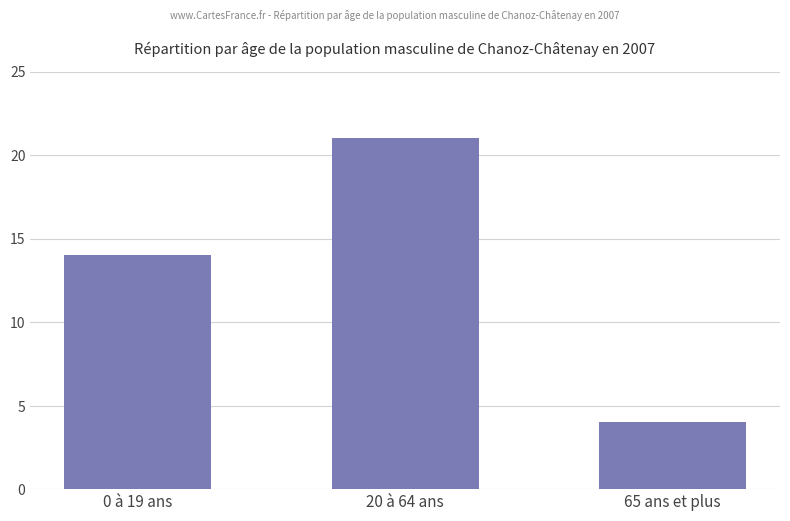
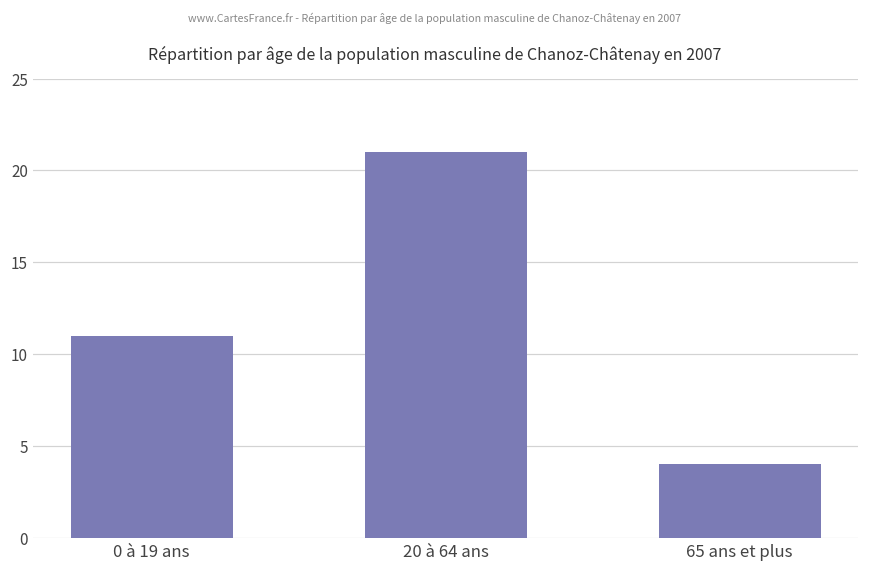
0 à 19 ans: 14 -> 11
